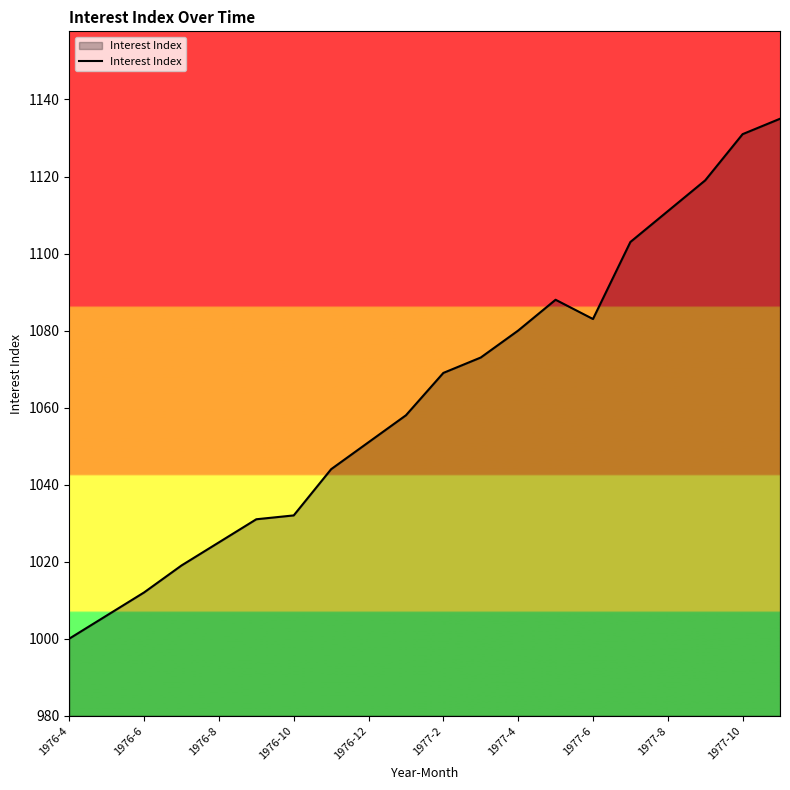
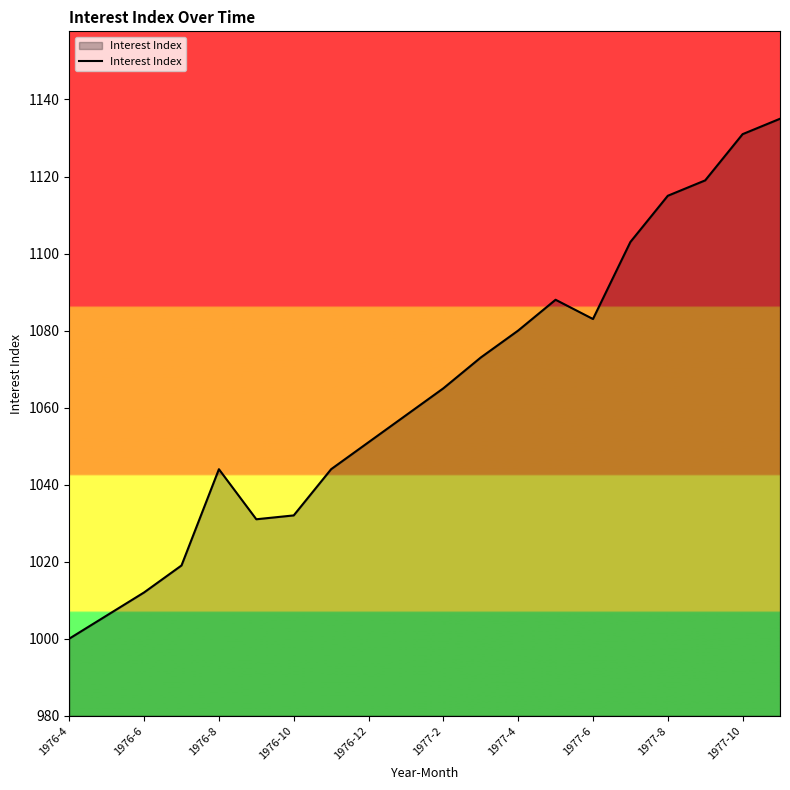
1976-8: 1025 -> 1044
1977-2: 1069 -> 1065
1977-8: 1111 -> 1115
